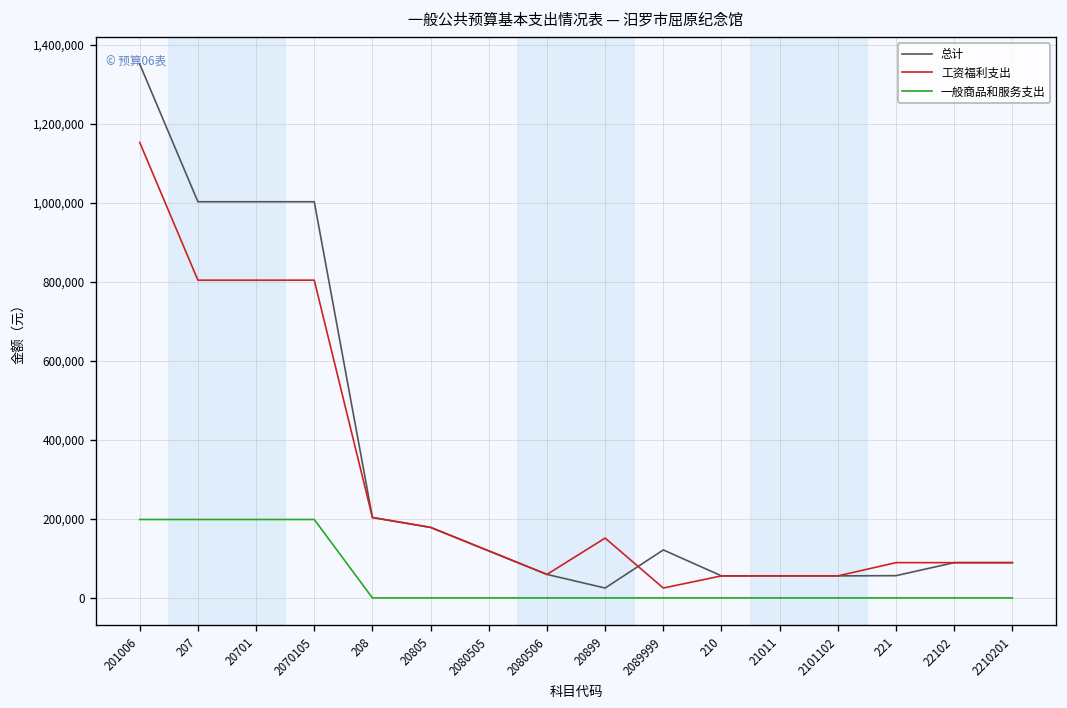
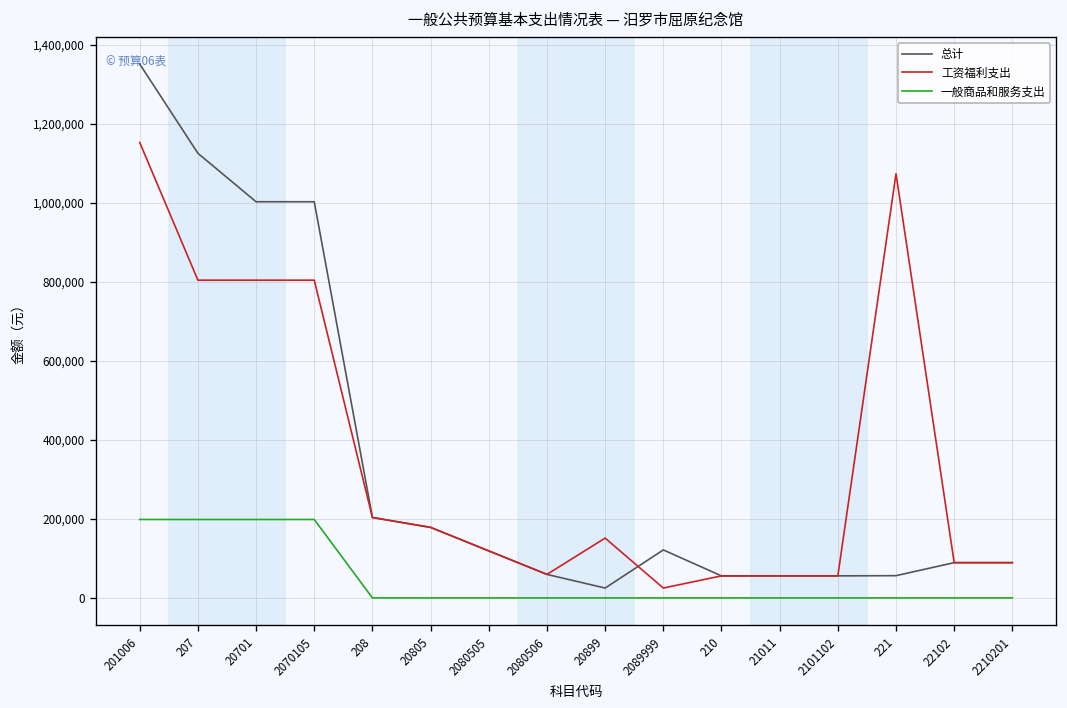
总计, 207: 1,000,000 -> 1,130,000
工资福利支出, 221: 90,000 -> 1,070,000
